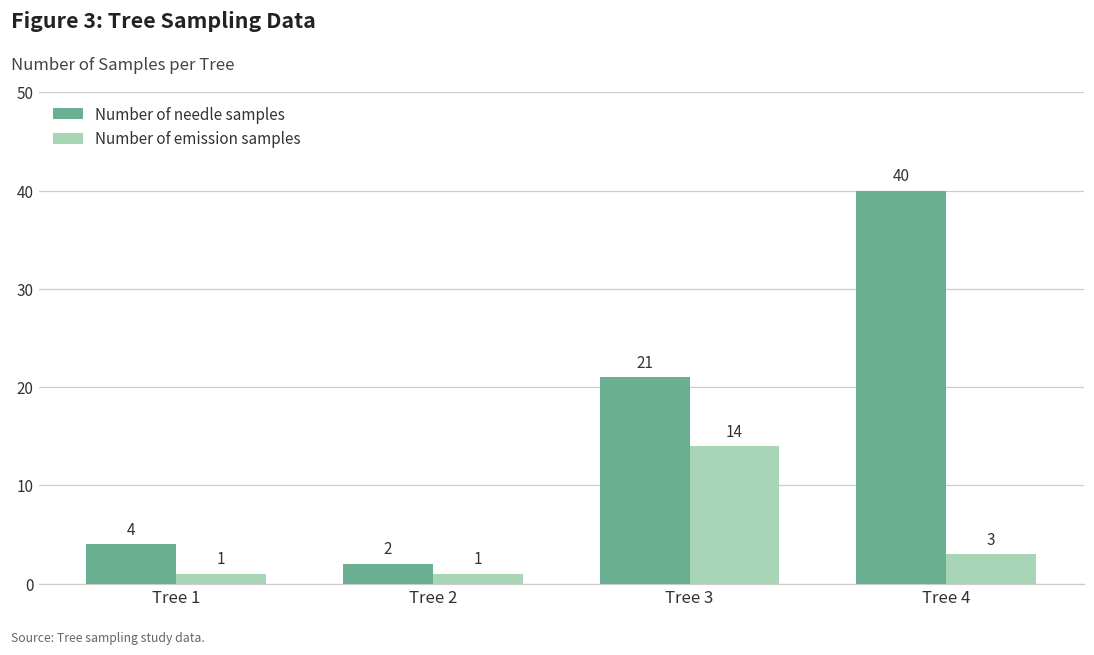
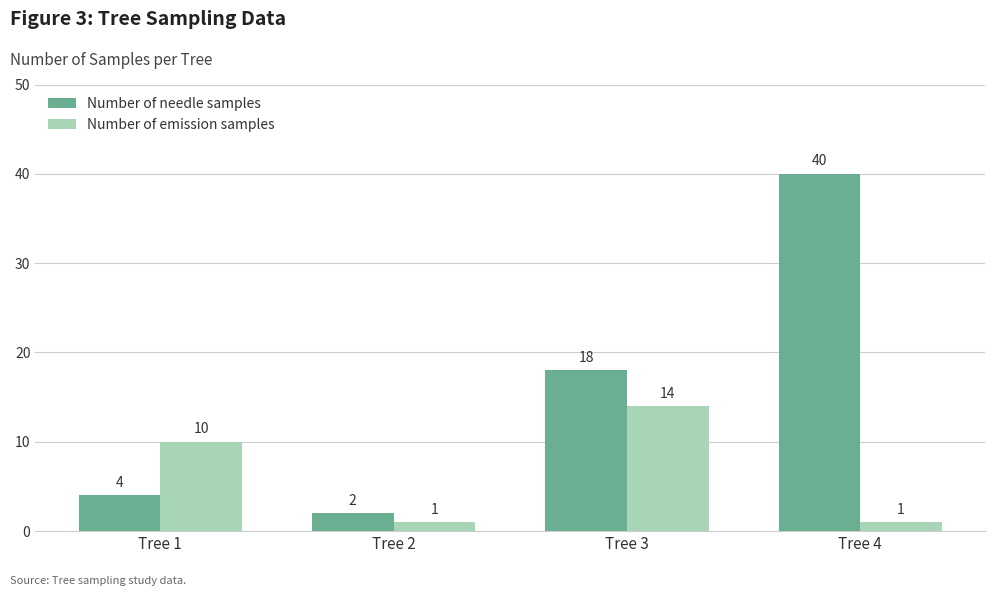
Number of emission samples, Tree 1: 1 -> 10
Number of needle samples, Tree 3: 21 -> 18
Number of emission samples, Tree 4: 3 -> 1
